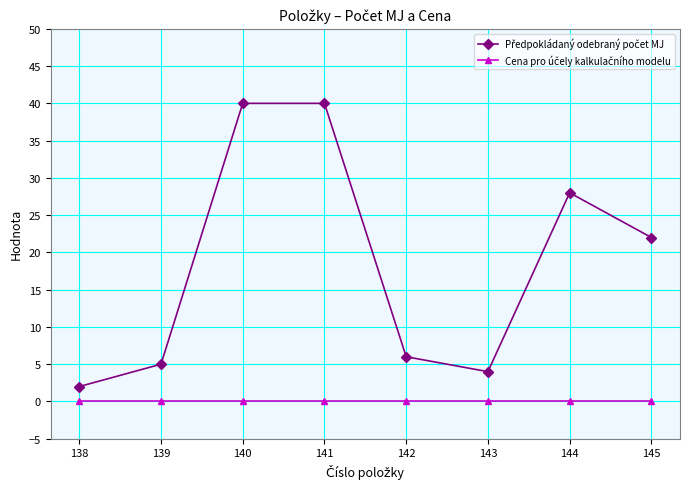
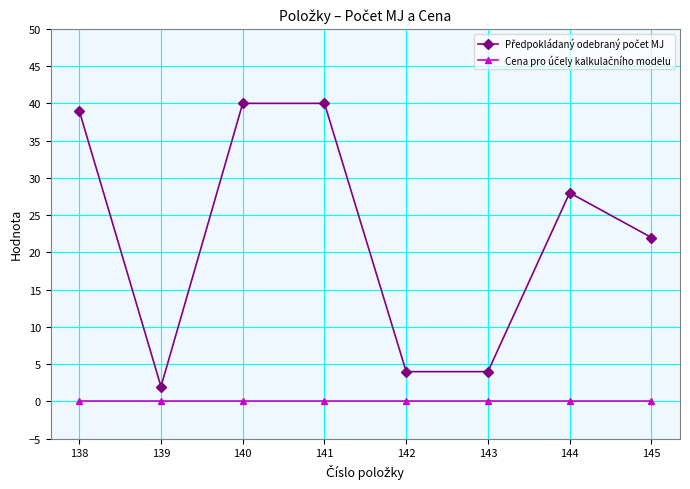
Předpokládaný odebraný počet MJ, 138: 2 -> 39
Předpokládaný odebraný počet MJ, 139: 5 -> 2
Předpokládaný odebraný počet MJ, 142: 6 -> 4
